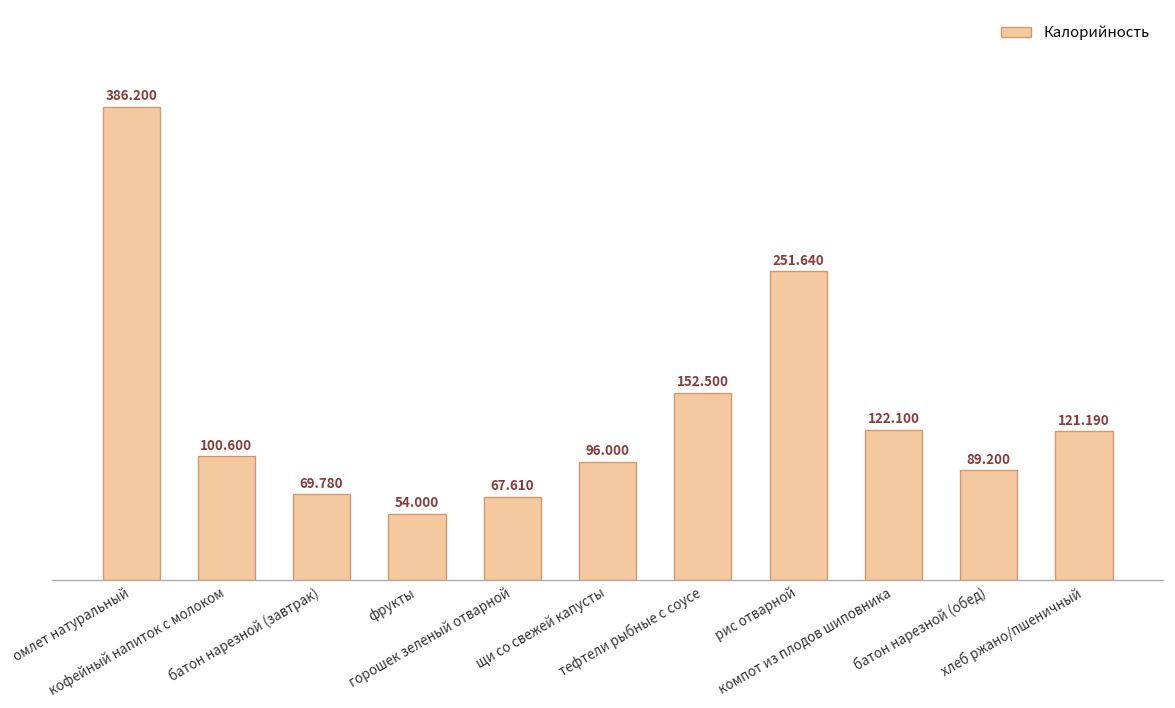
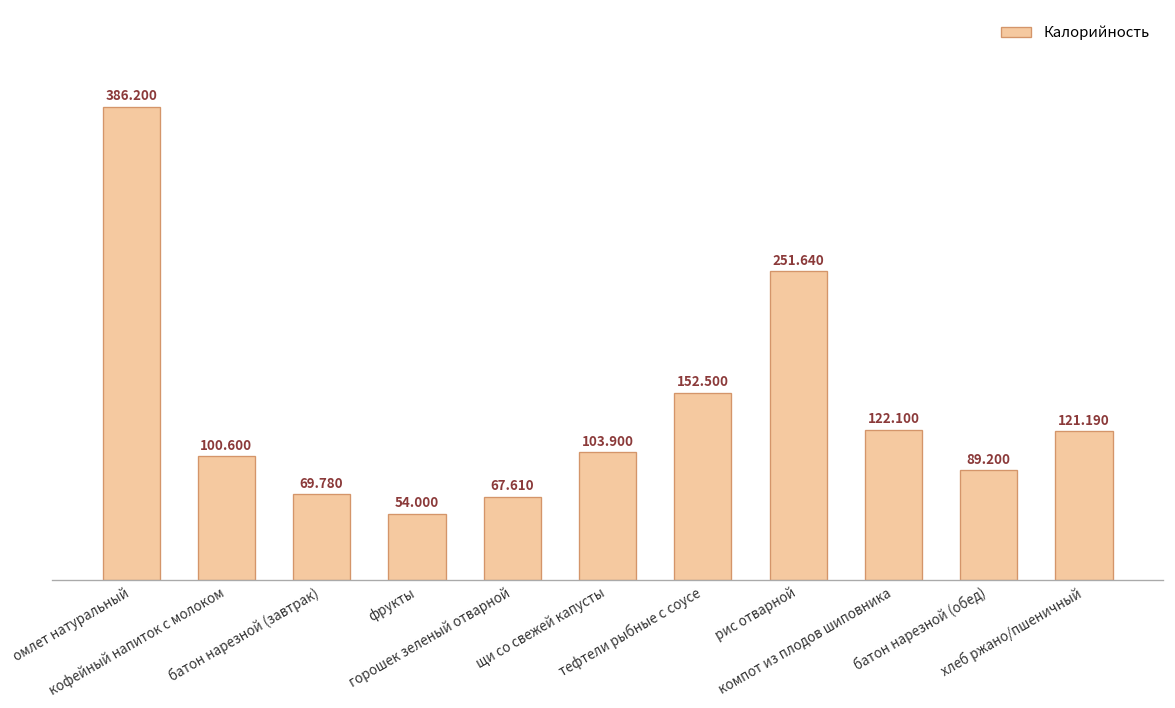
щи со свежей капусты: 96.000 -> 103.900
